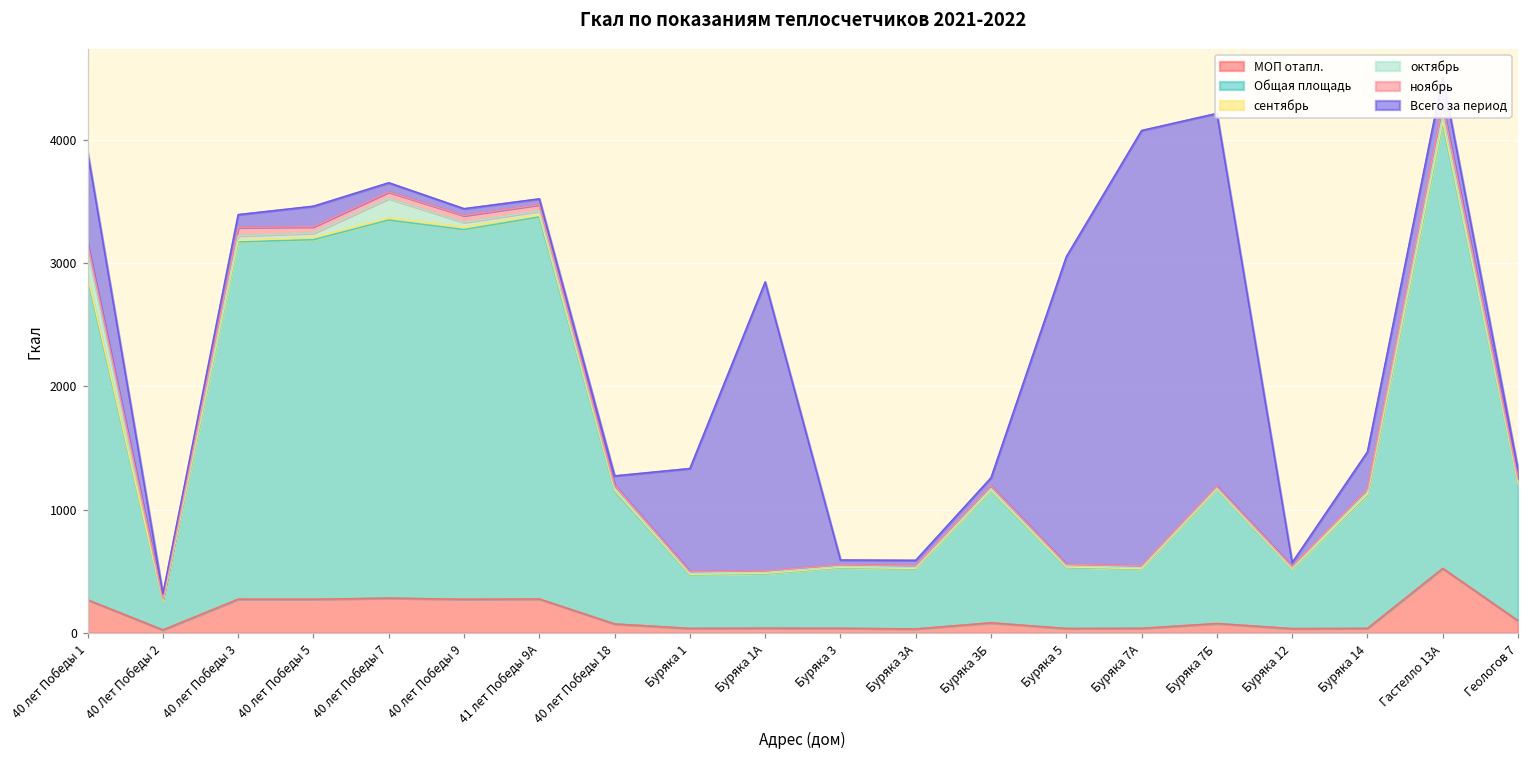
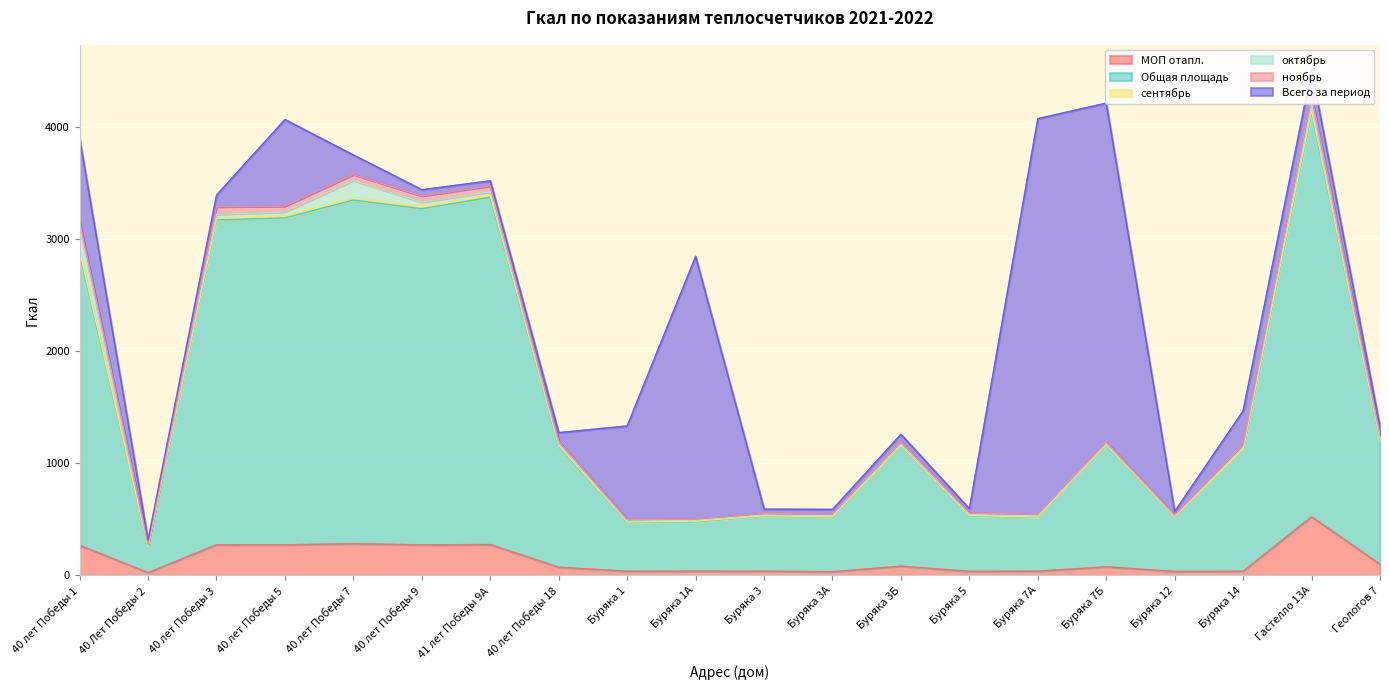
Всего за период, 40 лет Победы 5: 170 -> 770
Всего за период, 40 лет Победы 7: 70 -> 170
Всего за период, Буряка 5: 2500 -> 40
